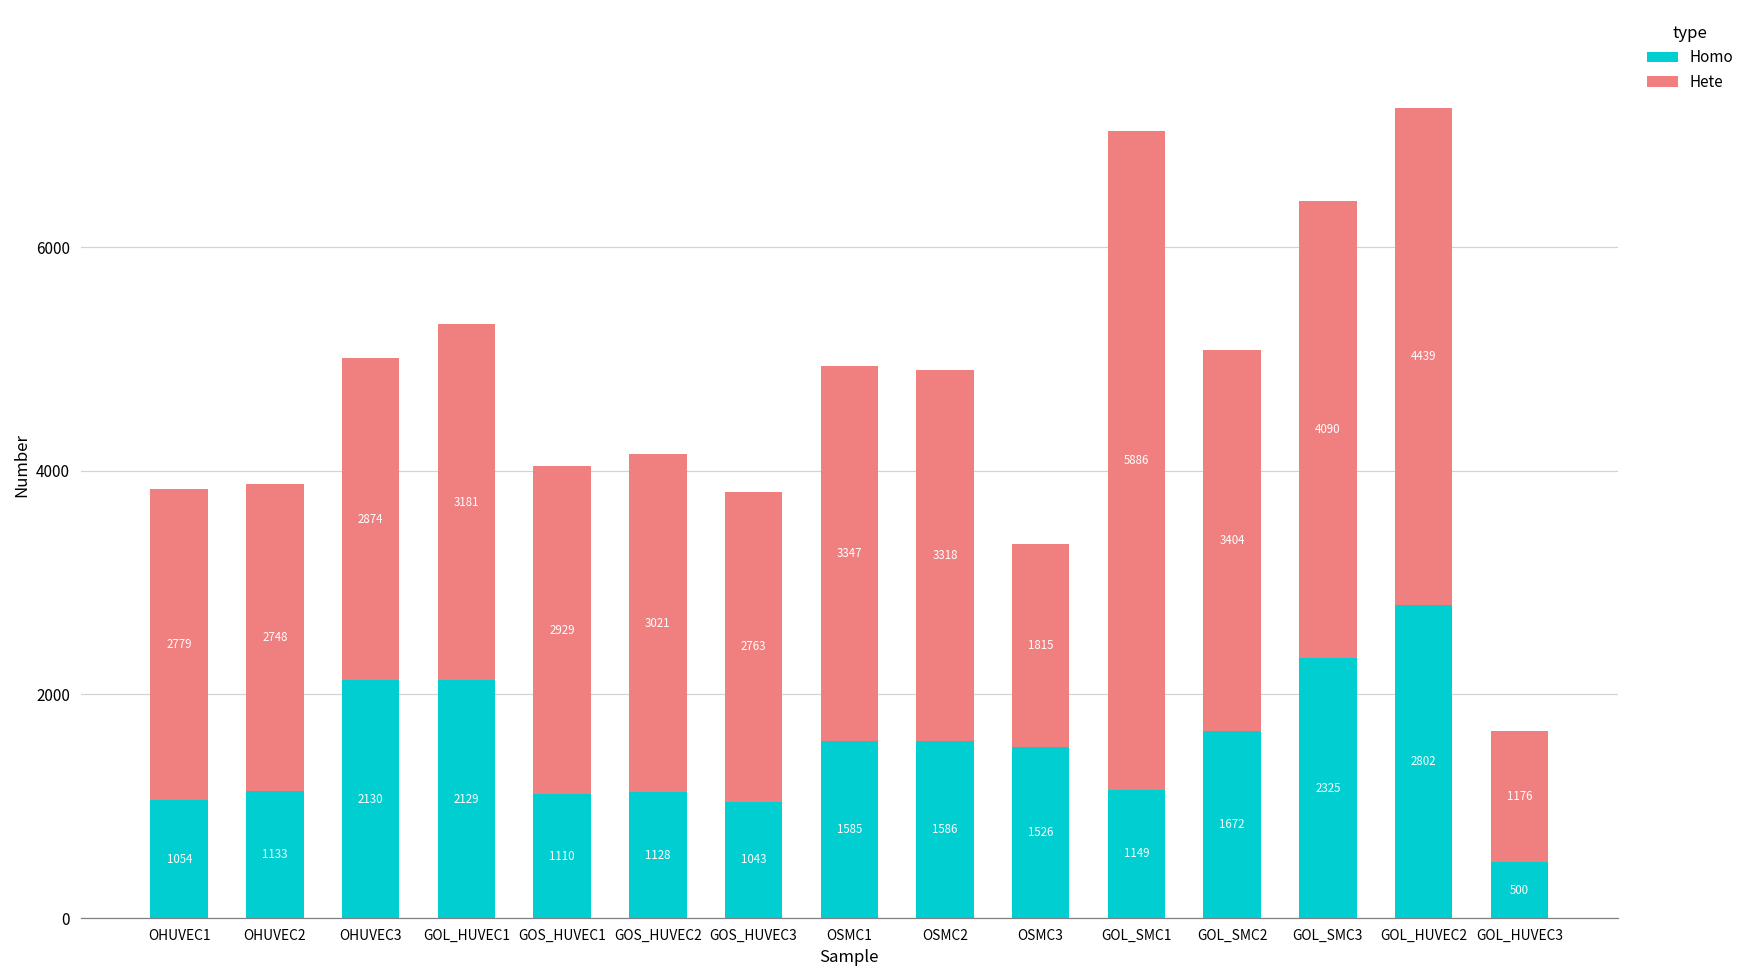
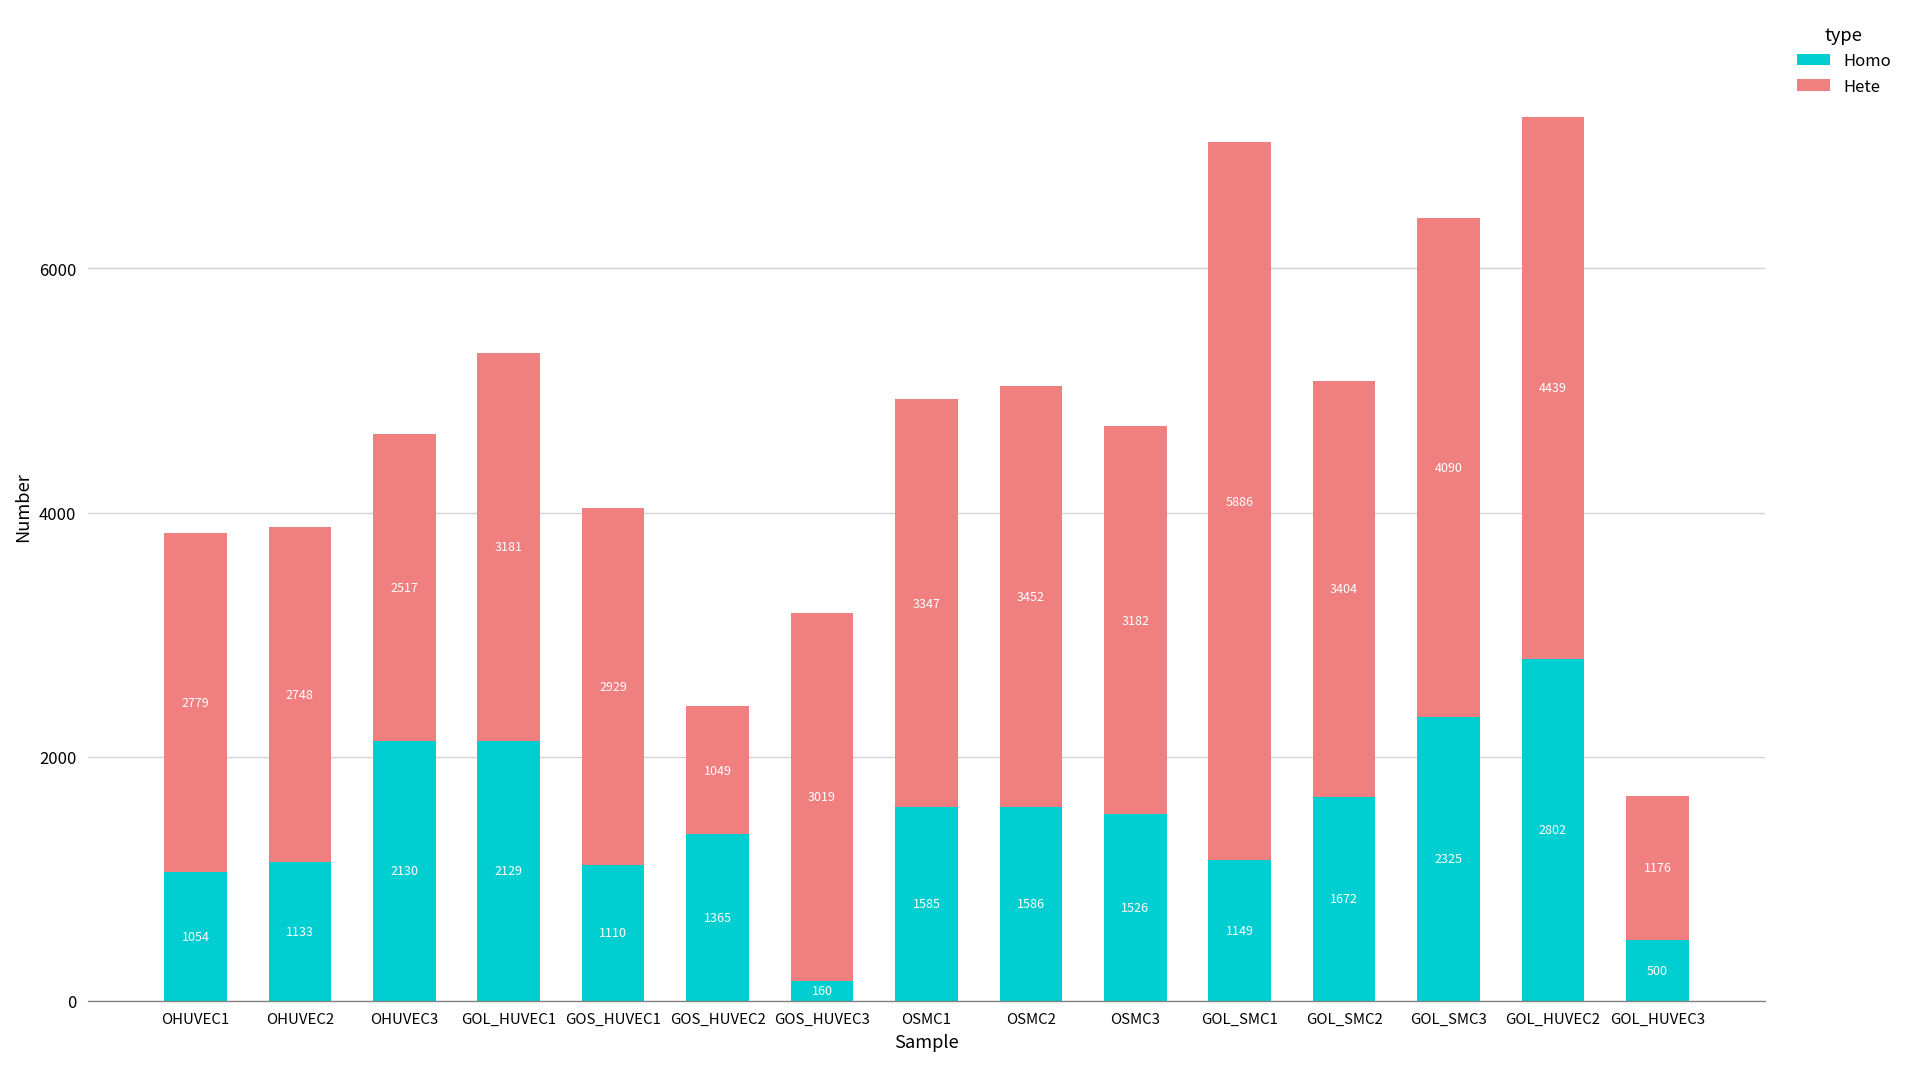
Hete, OHUVEC3: 2874 -> 2517
Homo, GOS_HUVEC2: 1128 -> 1365
Hete, GOS_HUVEC2: 3021 -> 1049
Homo, GOS_HUVEC3: 1043 -> 160
Hete, GOS_HUVEC3: 2763 -> 3019
Hete, OSMC2: 3318 -> 3452
Hete, OSMC3: 1815 -> 3182
